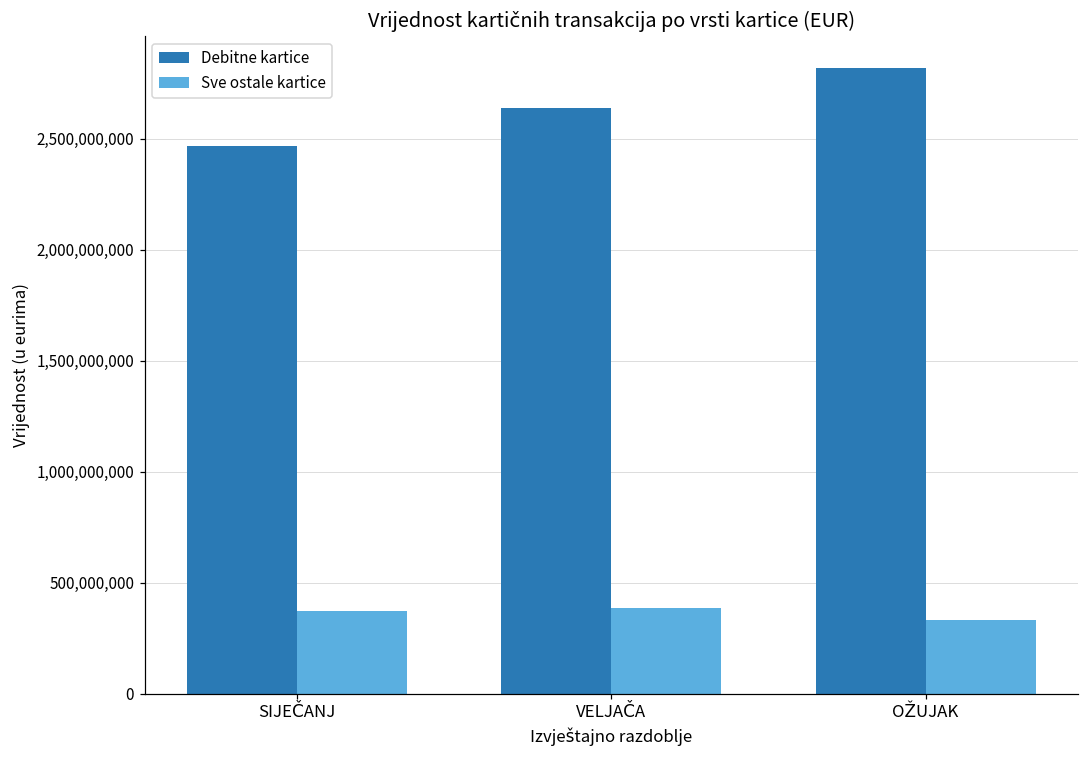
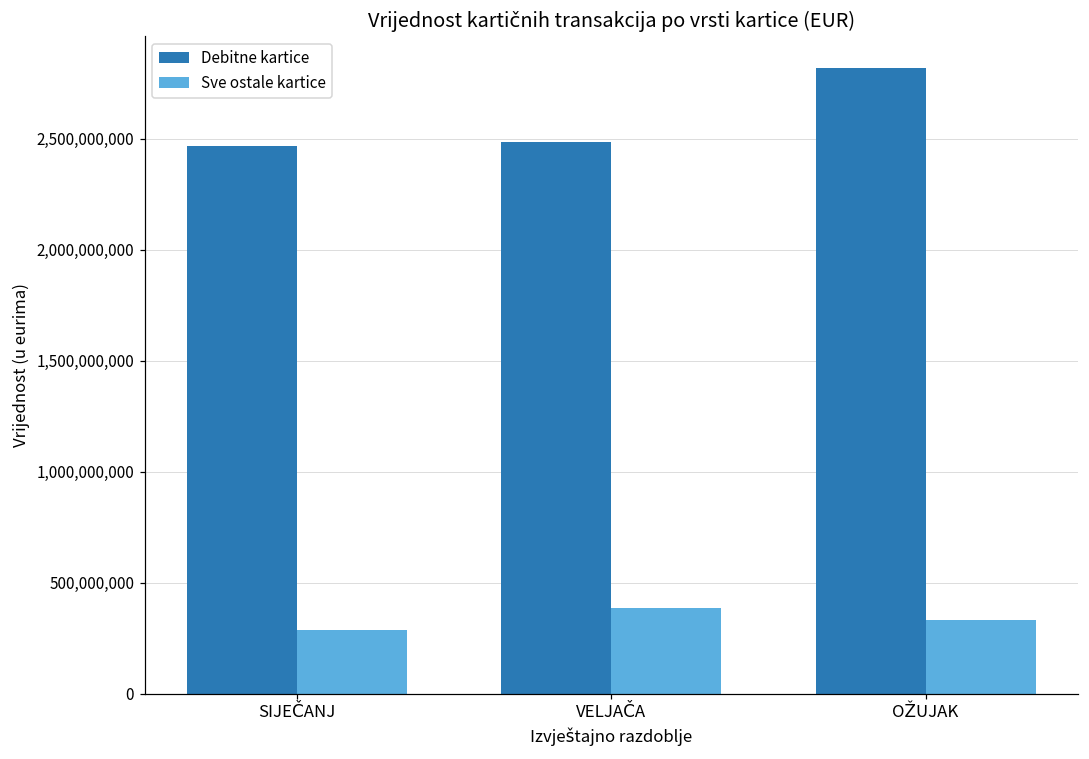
Sve ostale kartice, SIJEČANJ: 370,000,000 -> 290,000,000
Debitne kartice, VELJAČA: 2,640,000,000 -> 2,480,000,000
